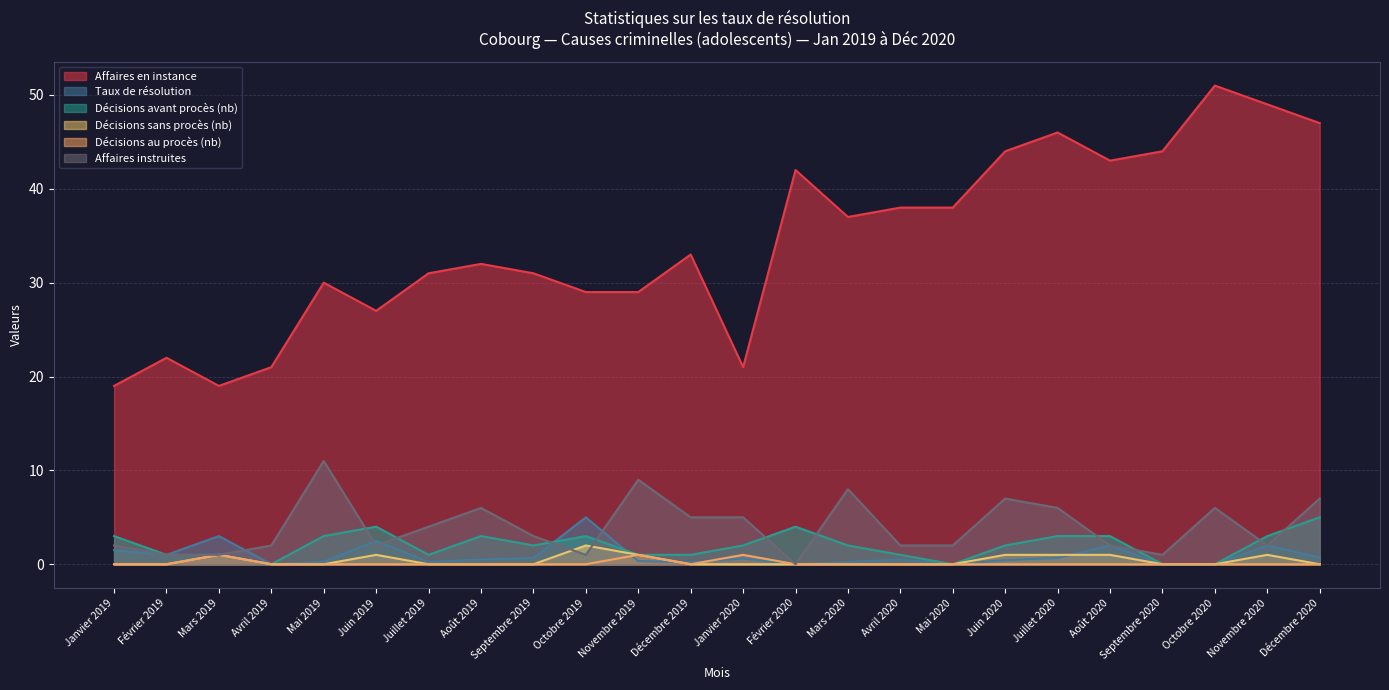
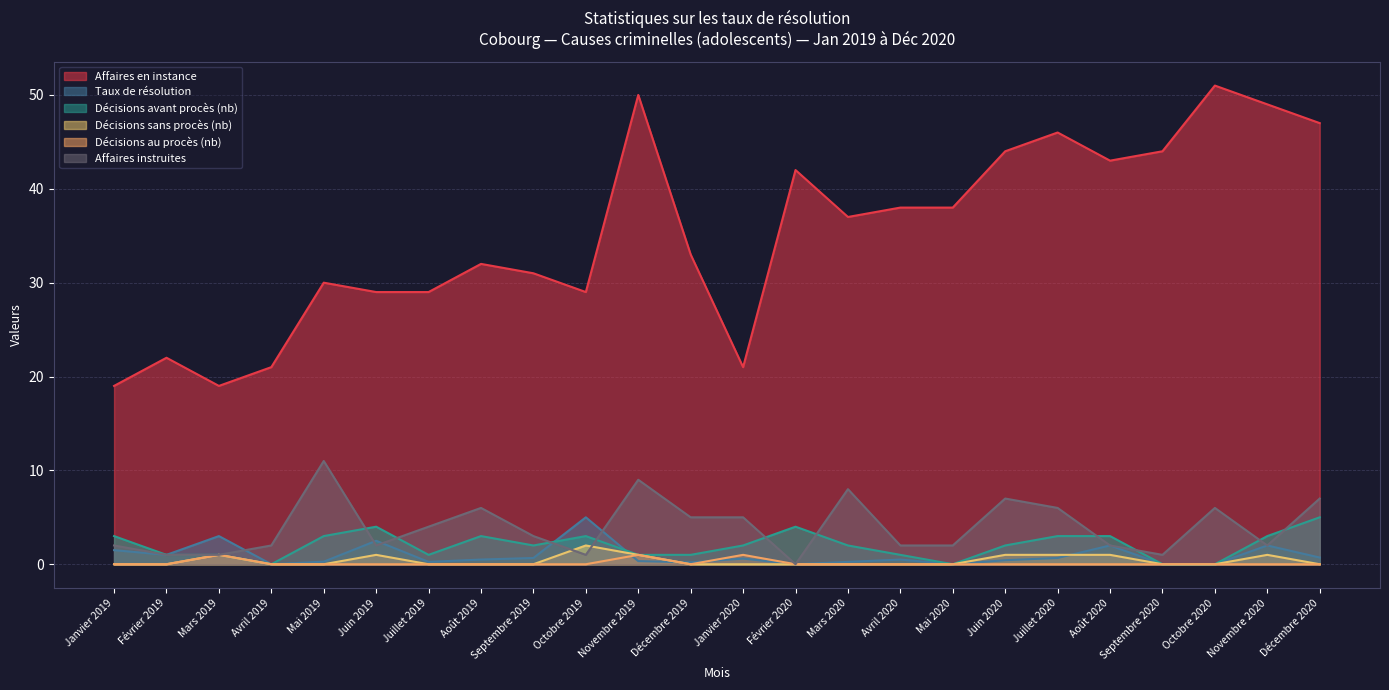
Affaires en instance, Juin 2019: 27 -> 29
Affaires en instance, Juillet 2019: 31 -> 29
Affaires en instance, Novembre 2019: 29 -> 50
